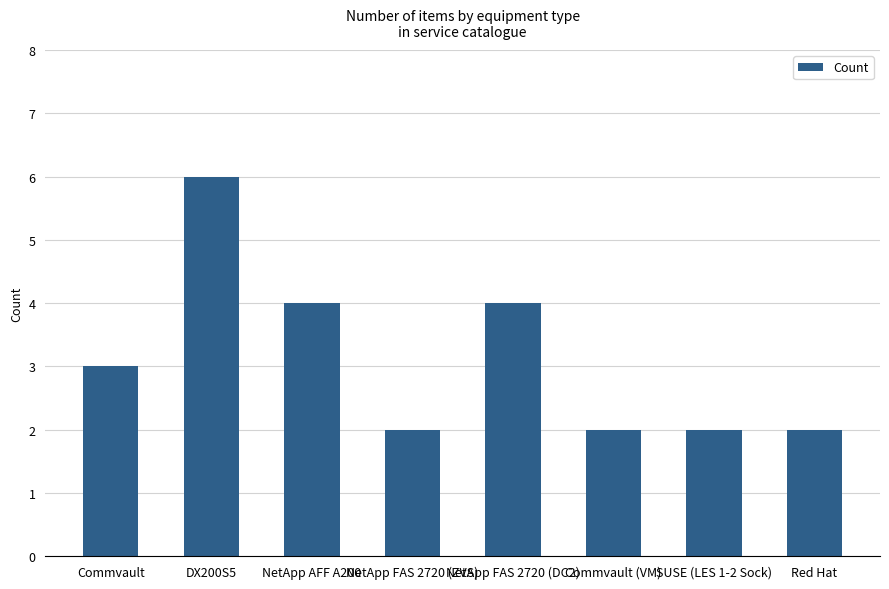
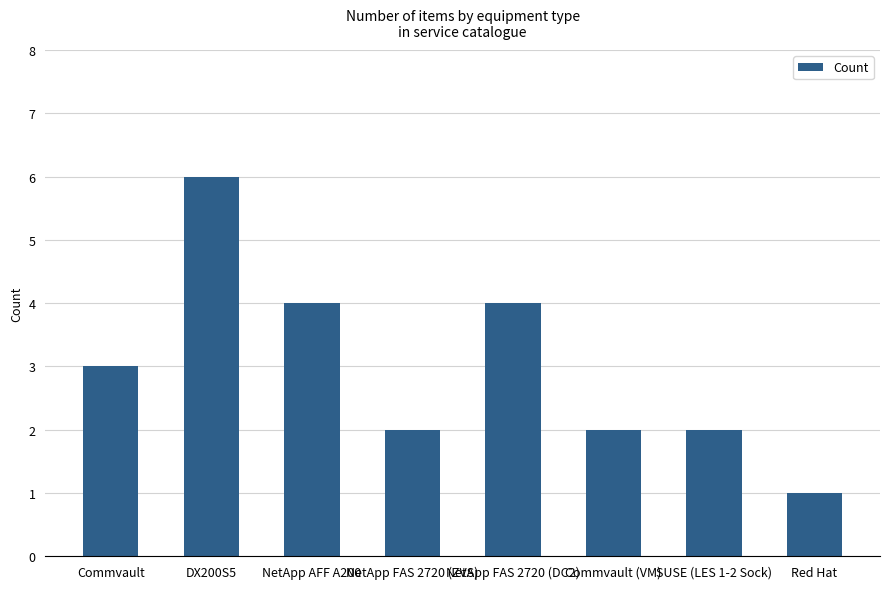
Red Hat: 2 -> 1
